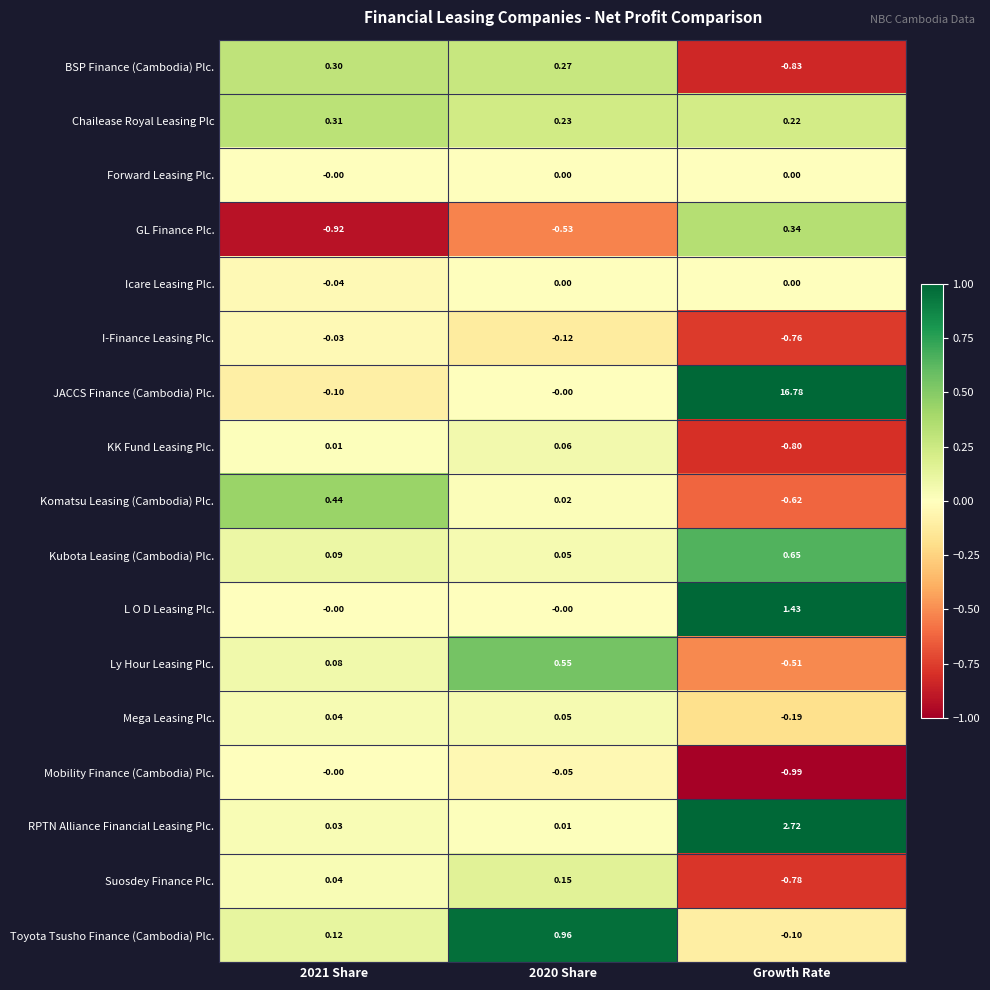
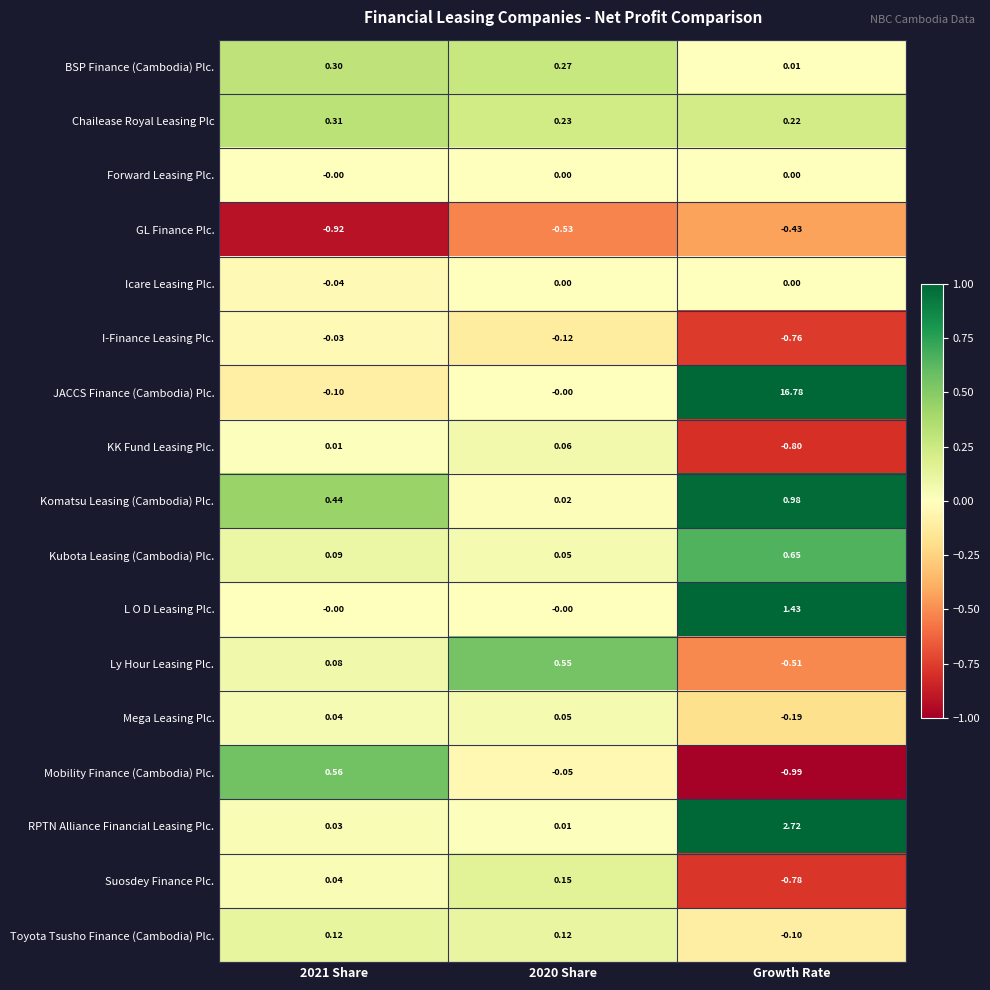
BSP Finance (Cambodia) Plc., Growth Rate: -0.83 -> 0.01
GL Finance Plc., Growth Rate: 0.34 -> -0.43
Komatsu Leasing (Cambodia) Plc., Growth Rate: -0.62 -> 0.98
Mobility Finance (Cambodia) Plc., 2021 Share: -0.00 -> 0.56
Toyota Tsusho Finance (Cambodia) Plc., 2020 Share: 0.96 -> 0.12
